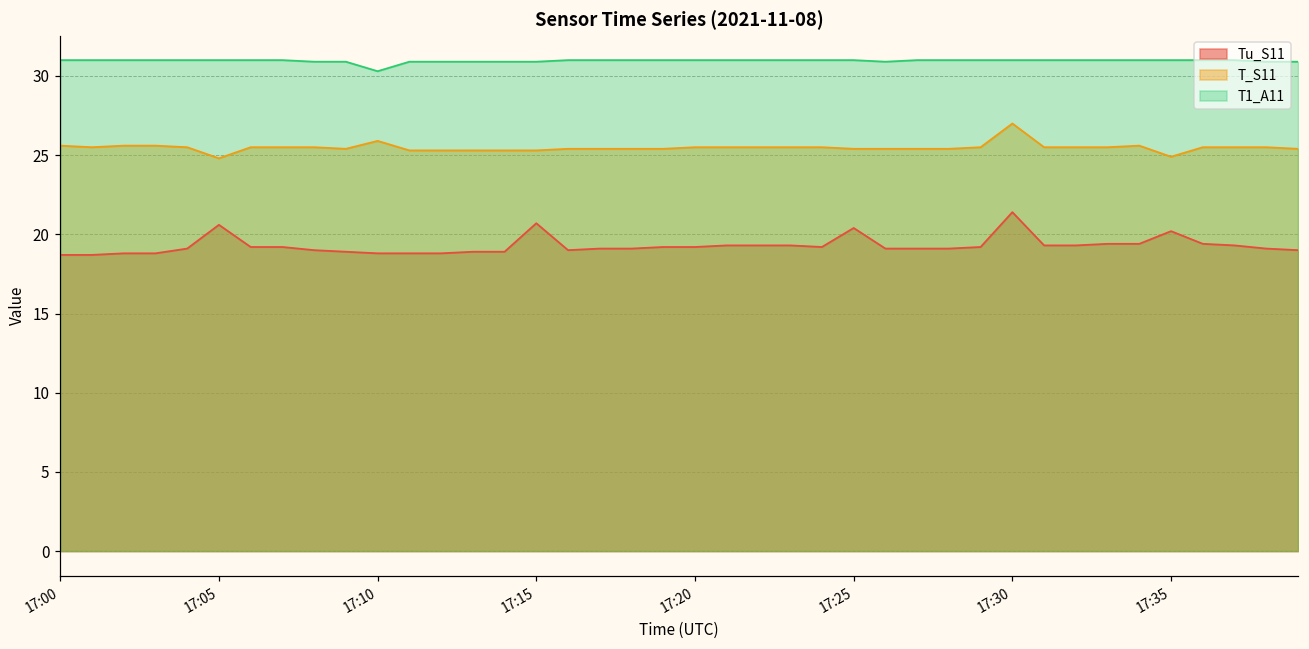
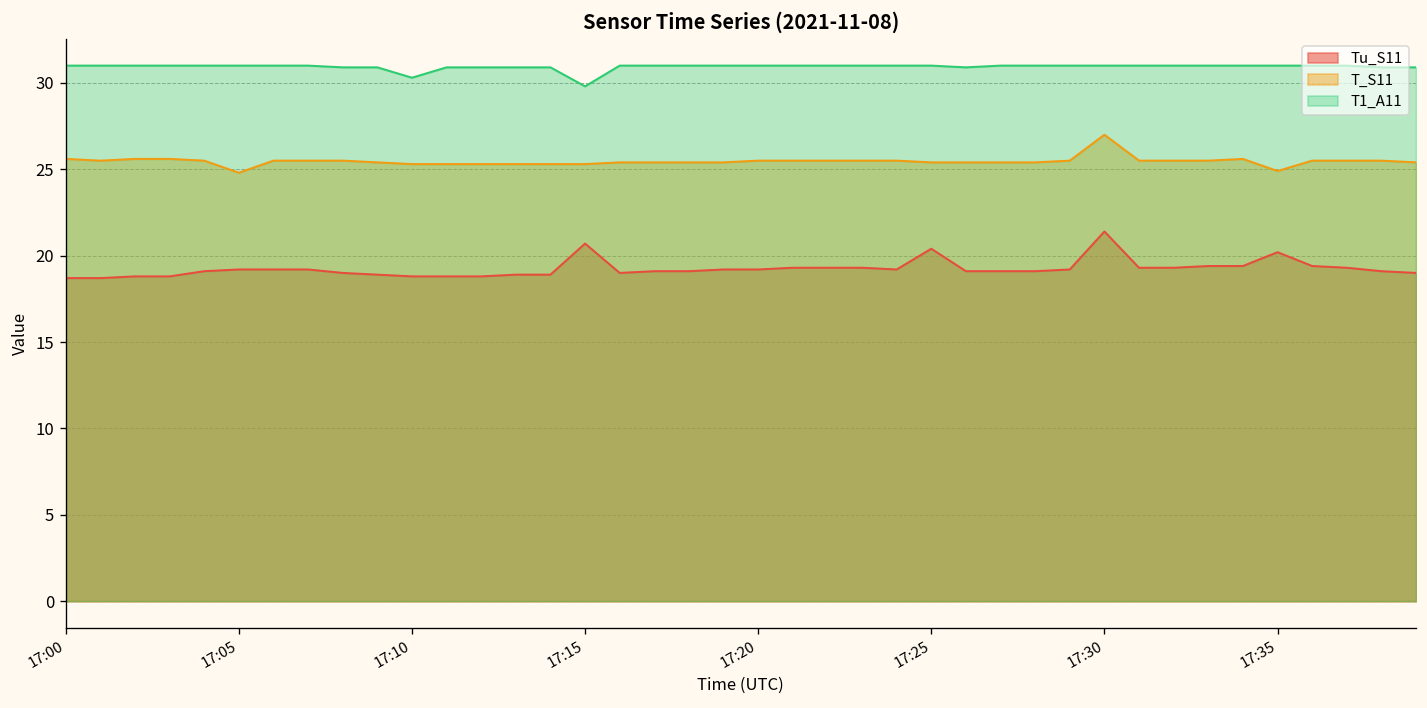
Tu_S11, 17:05: 20.6 -> 19.2
T_S11, 17:10: 25.9 -> 25.3
T1_A11, 17:15: 30.9 -> 29.8
